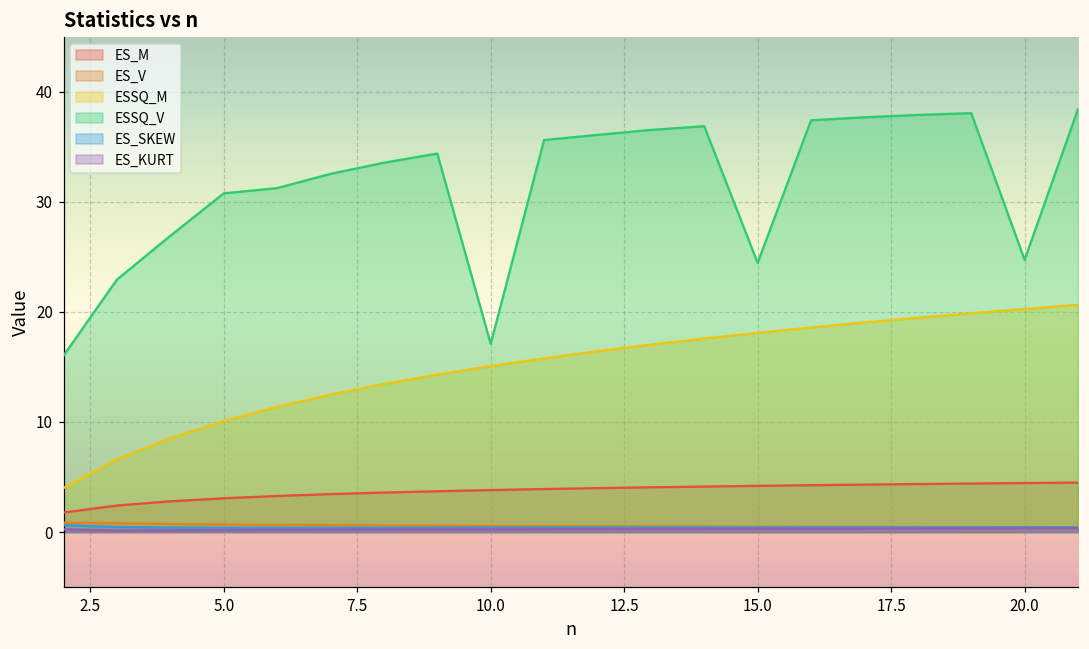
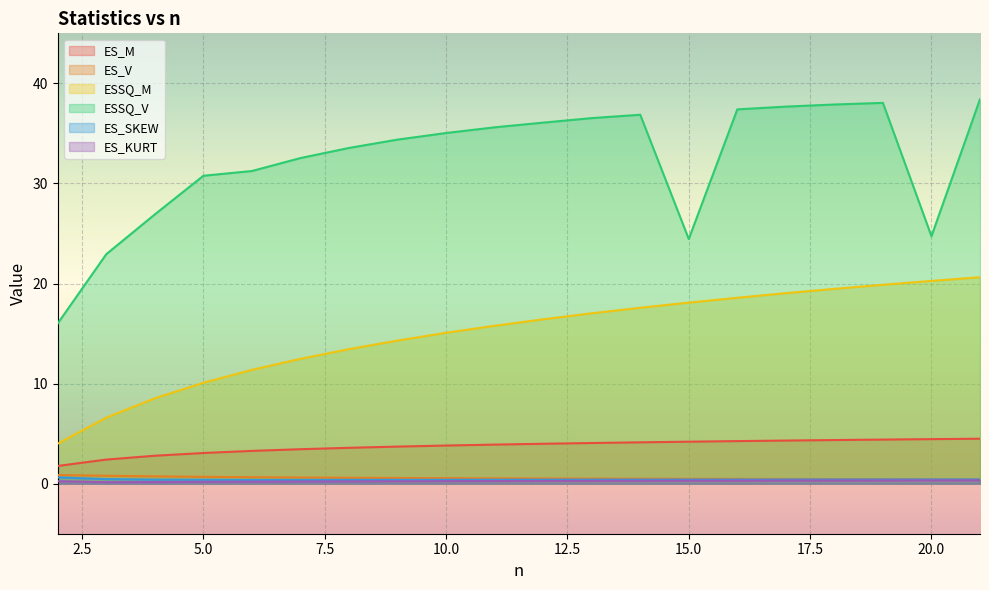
ESSQ_V, 10.0: 17.1 -> 35.0
